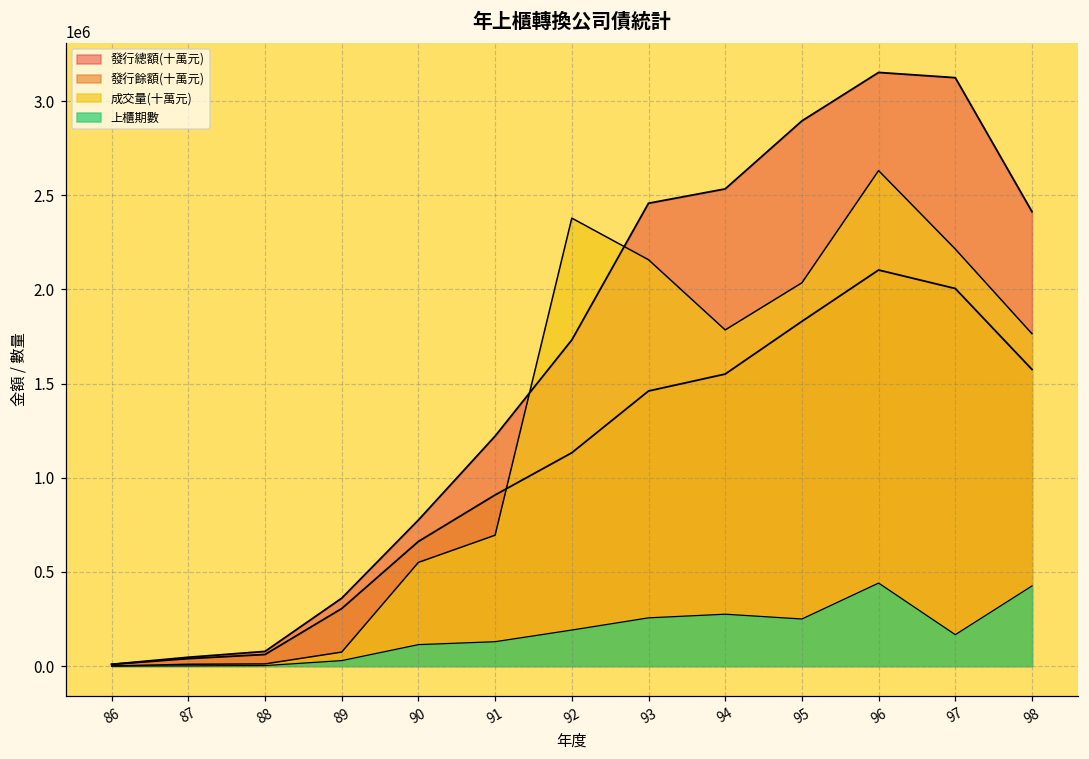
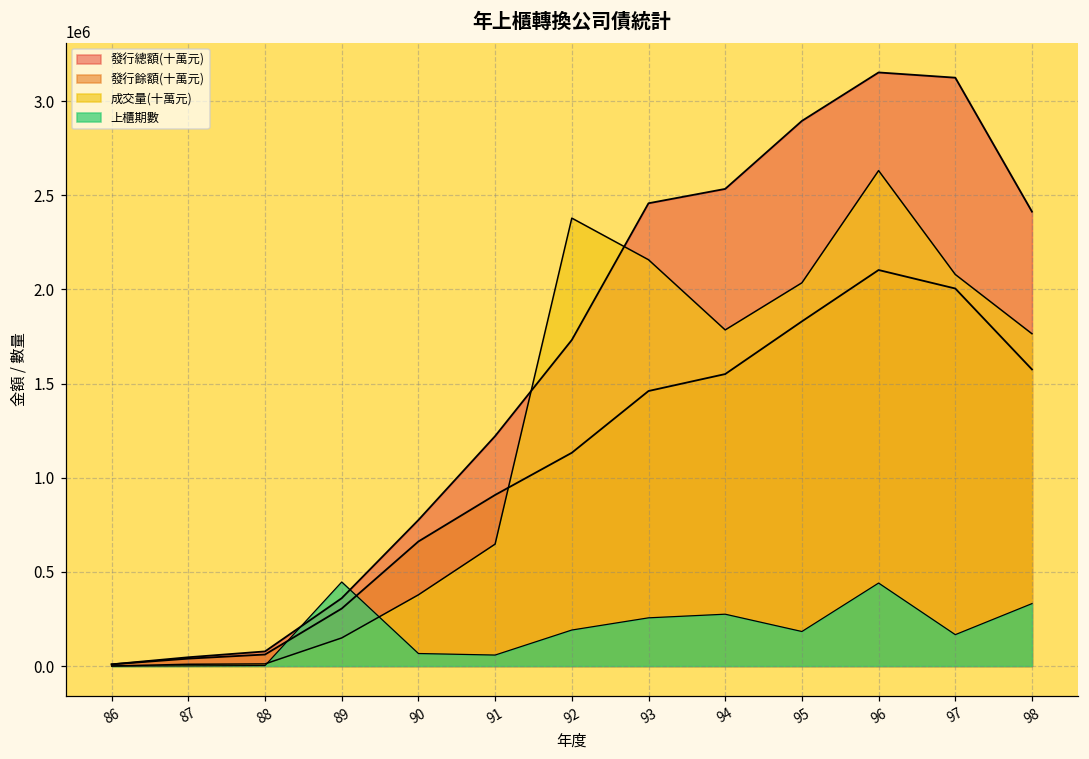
成交量(十萬元), 89: 70000 -> 150000
上櫃期數, 89: 30000 -> 450000
成交量(十萬元), 90: 550000 -> 380000
上櫃期數, 90: 110000 -> 70000
成交量(十萬元), 91: 690000 -> 650000
上櫃期數, 91: 130000 -> 60000
上櫃期數, 95: 250000 -> 180000
成交量(十萬元), 97: 2210000 -> 2080000
上櫃期數, 98: 430000 -> 330000
